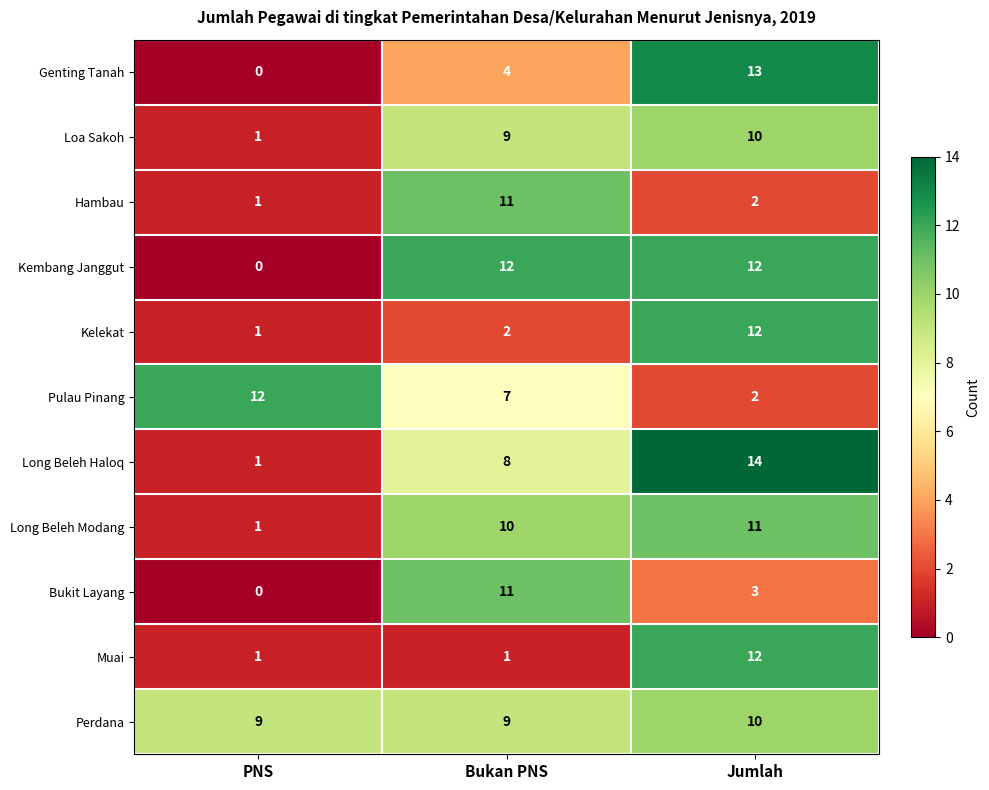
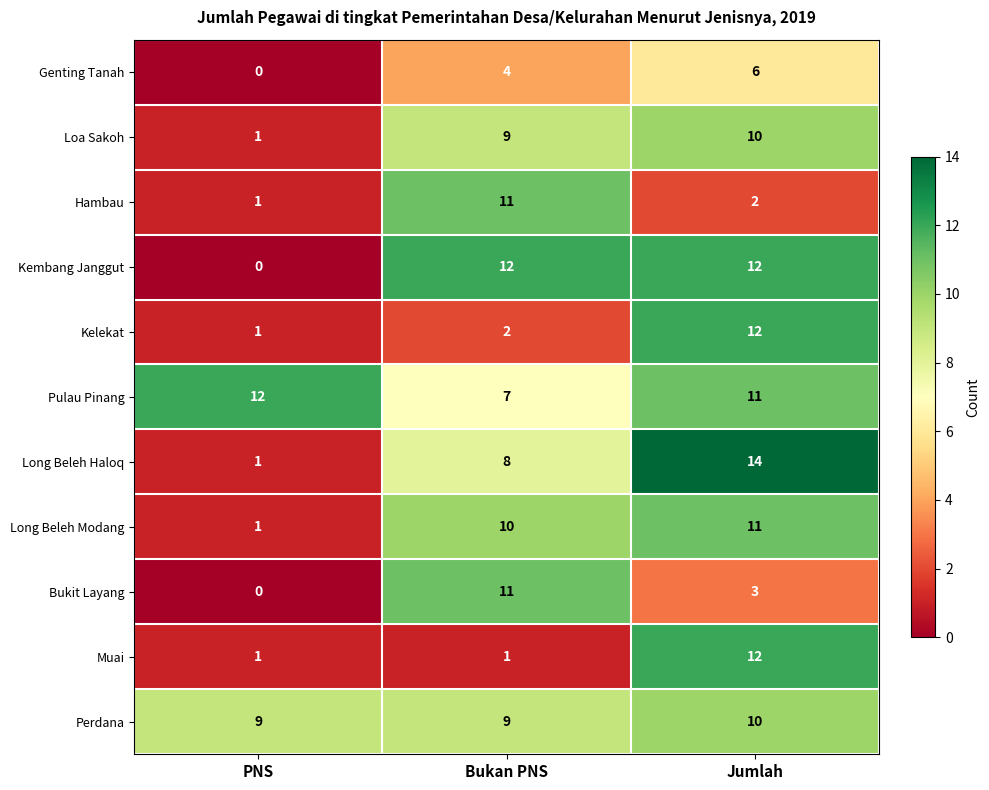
Genting Tanah, Jumlah: 13 -> 6
Pulau Pinang, Jumlah: 2 -> 11
